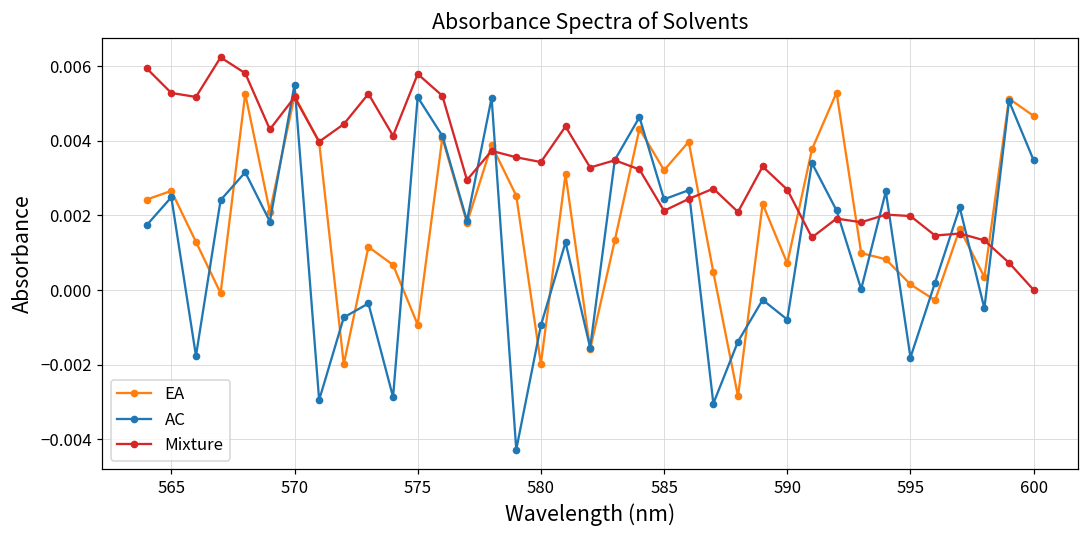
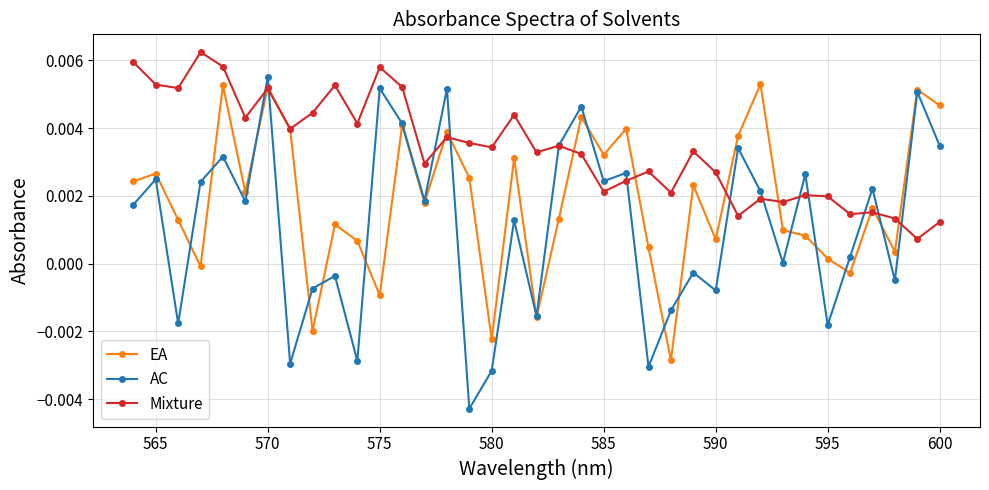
EA, 580: -0.0020 -> -0.0022
AC, 580: -0.0009 -> -0.0032
Mixture, 600: 0.0000 -> 0.0012
